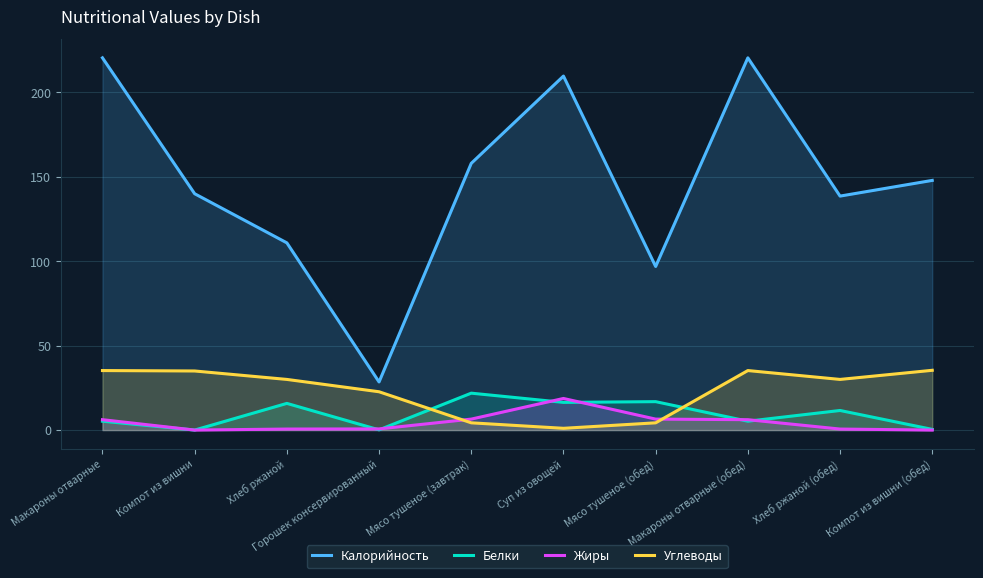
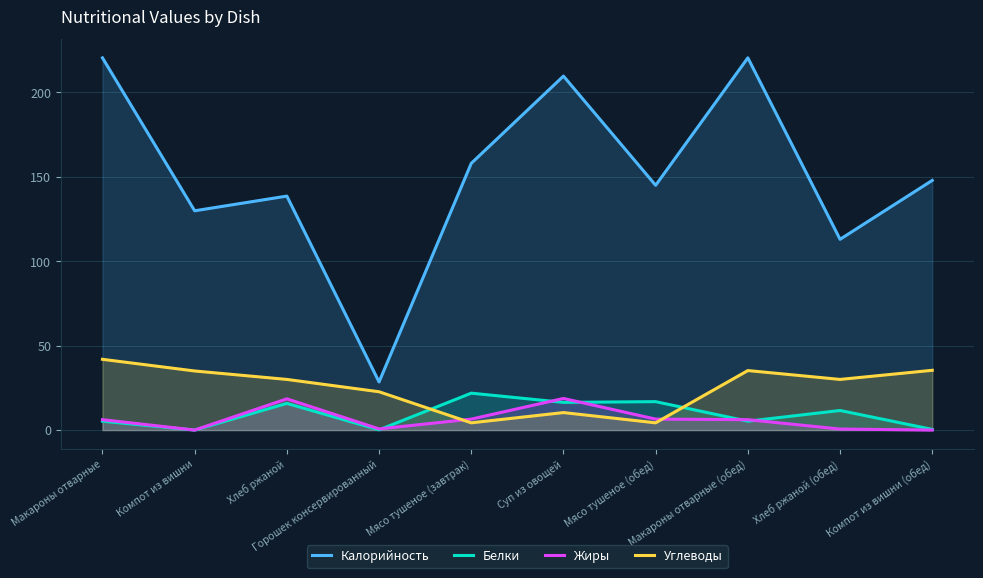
Углеводы, Макароны отварные: 35 -> 42
Калорийность, Компот из вишни: 140 -> 130
Калорийность, Хлеб ржаной: 111 -> 139
Жиры, Хлеб ржаной: 1 -> 19
Углеводы, Суп из овощей: 1 -> 10
Калорийность, Мясо тушеное (обед): 97 -> 145
Калорийность, Хлеб ржаной (обед): 139 -> 113
